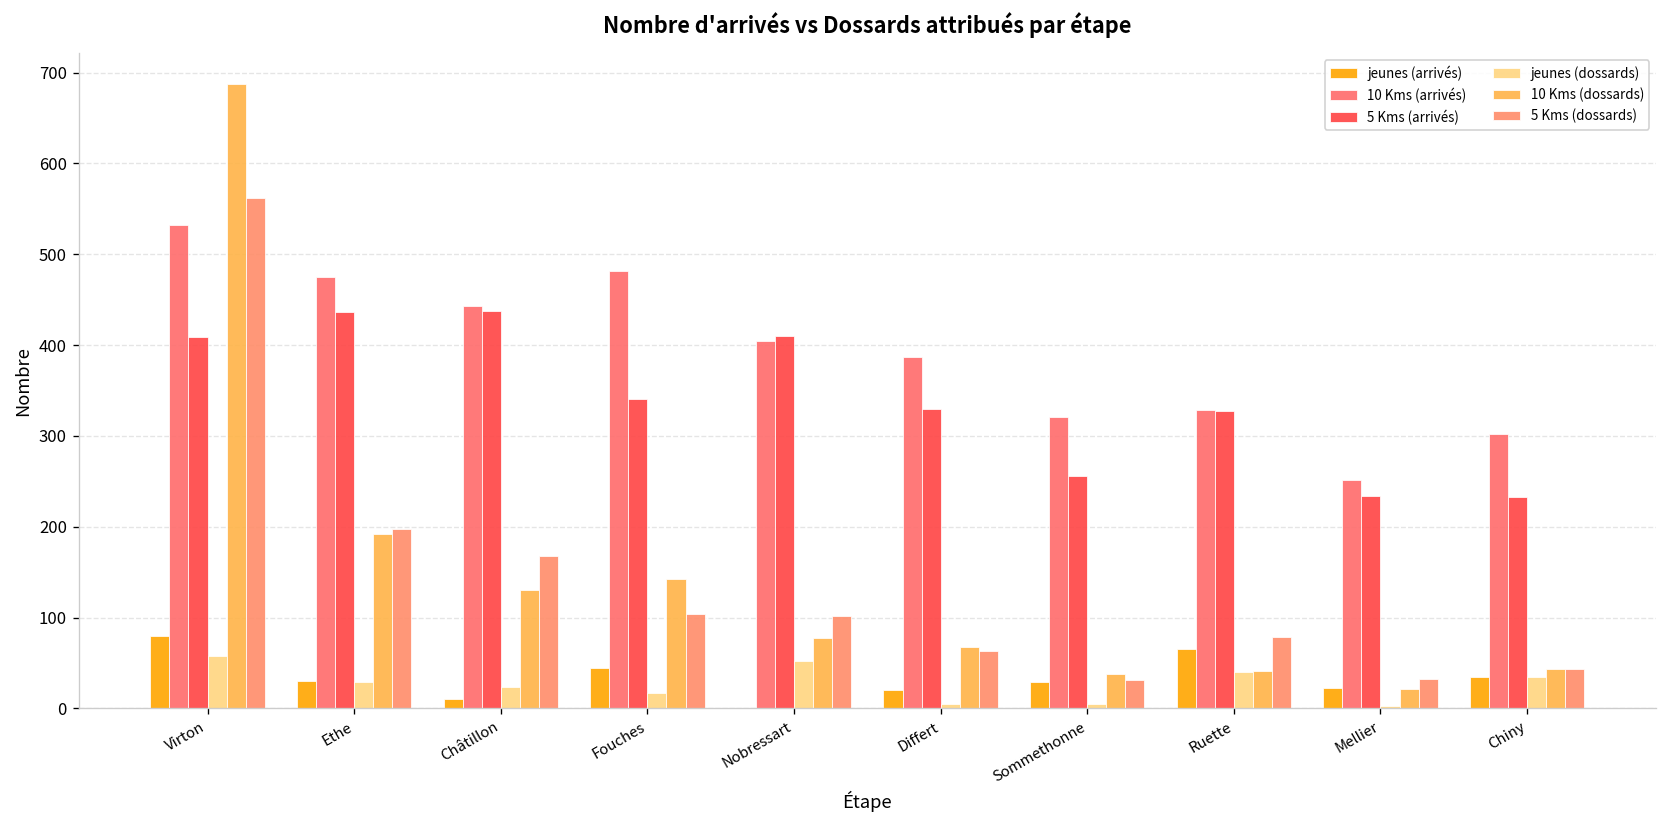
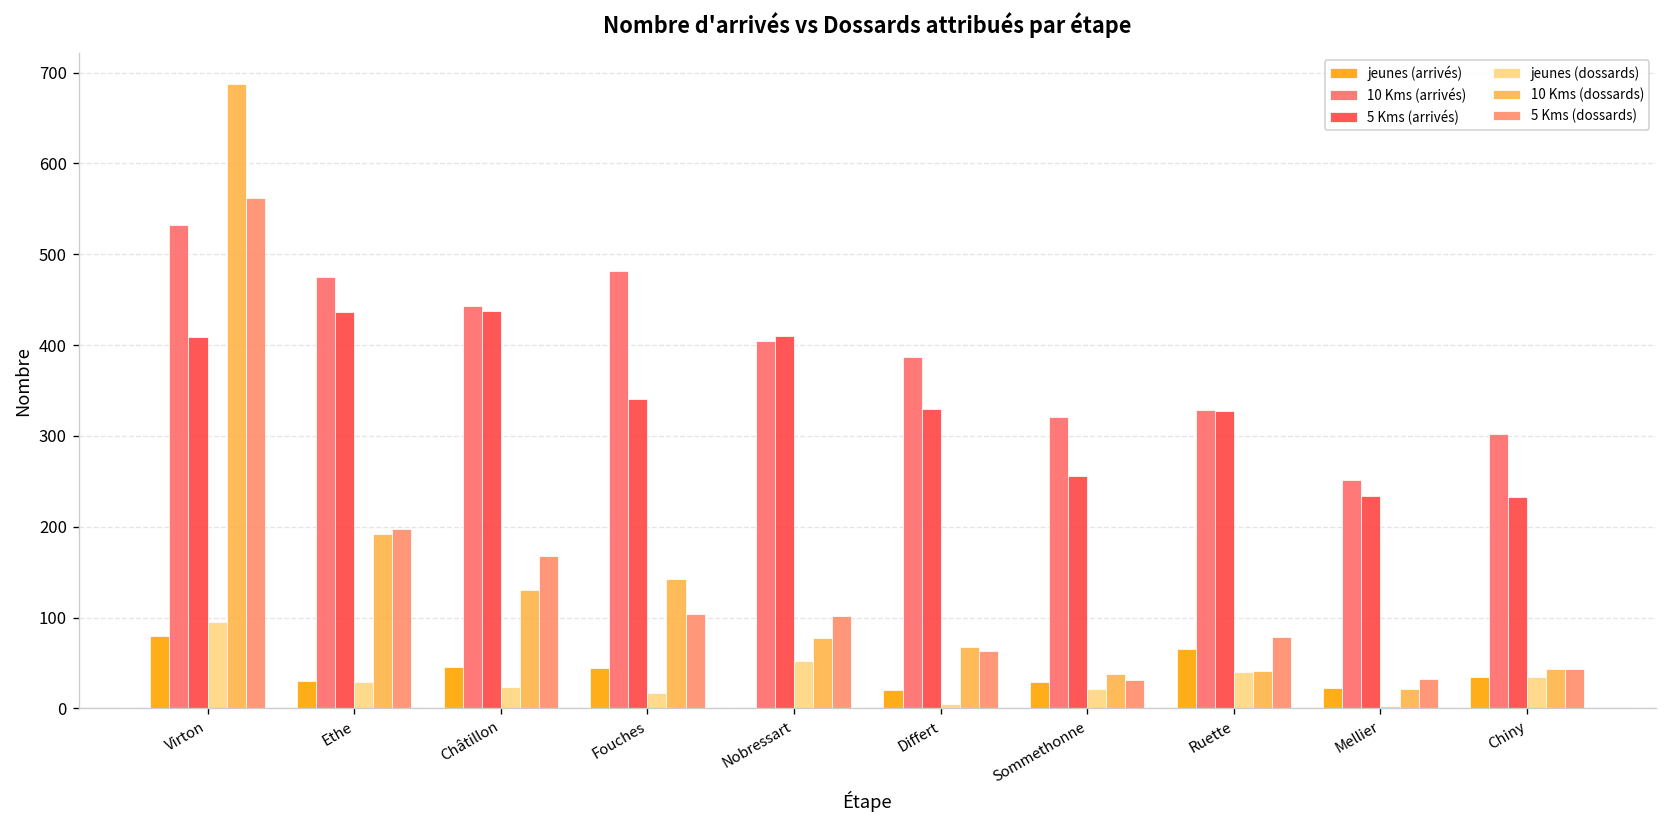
jeunes (dossards), Virton: 60 -> 100
jeunes (arrivés), Châtillon: 10 -> 50
jeunes (dossards), Sommethonne: 10 -> 20
